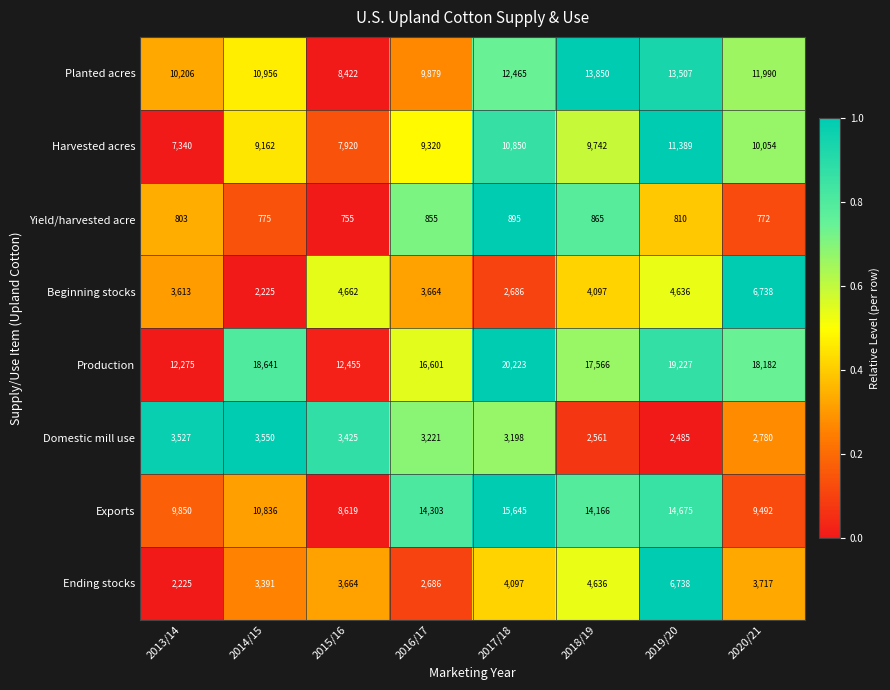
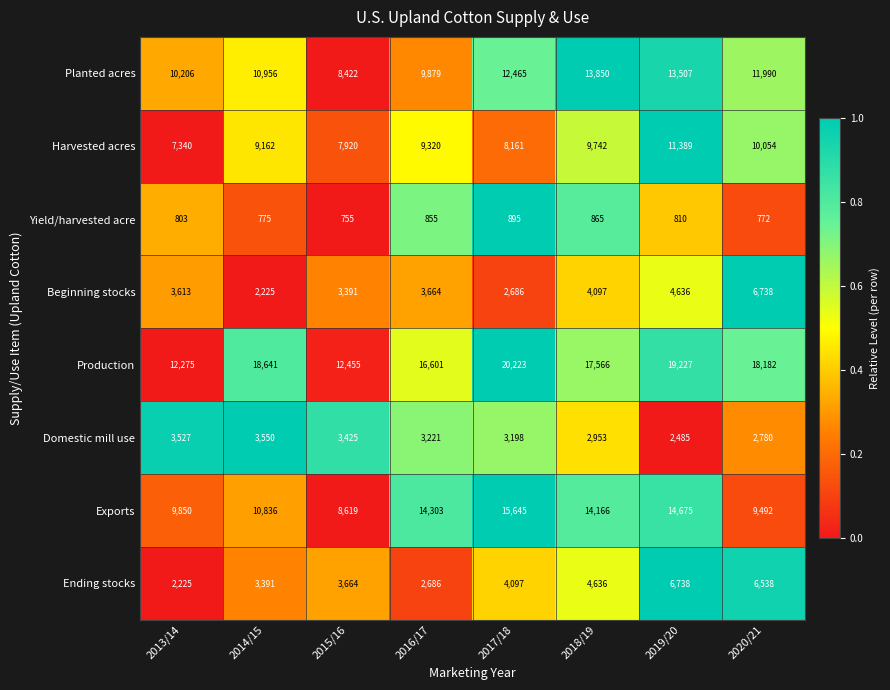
Harvested acres, 2017/18: 10,850 -> 8,161
Beginning stocks, 2015/16: 4,662 -> 3,391
Domestic mill use, 2018/19: 2,561 -> 2,953
Ending stocks, 2020/21: 3,717 -> 6,538
